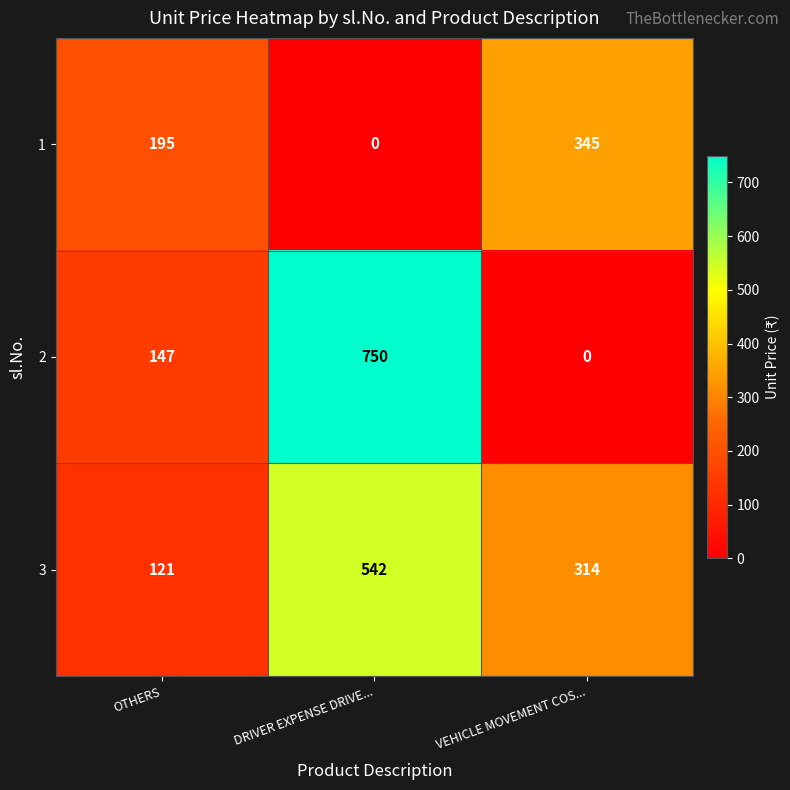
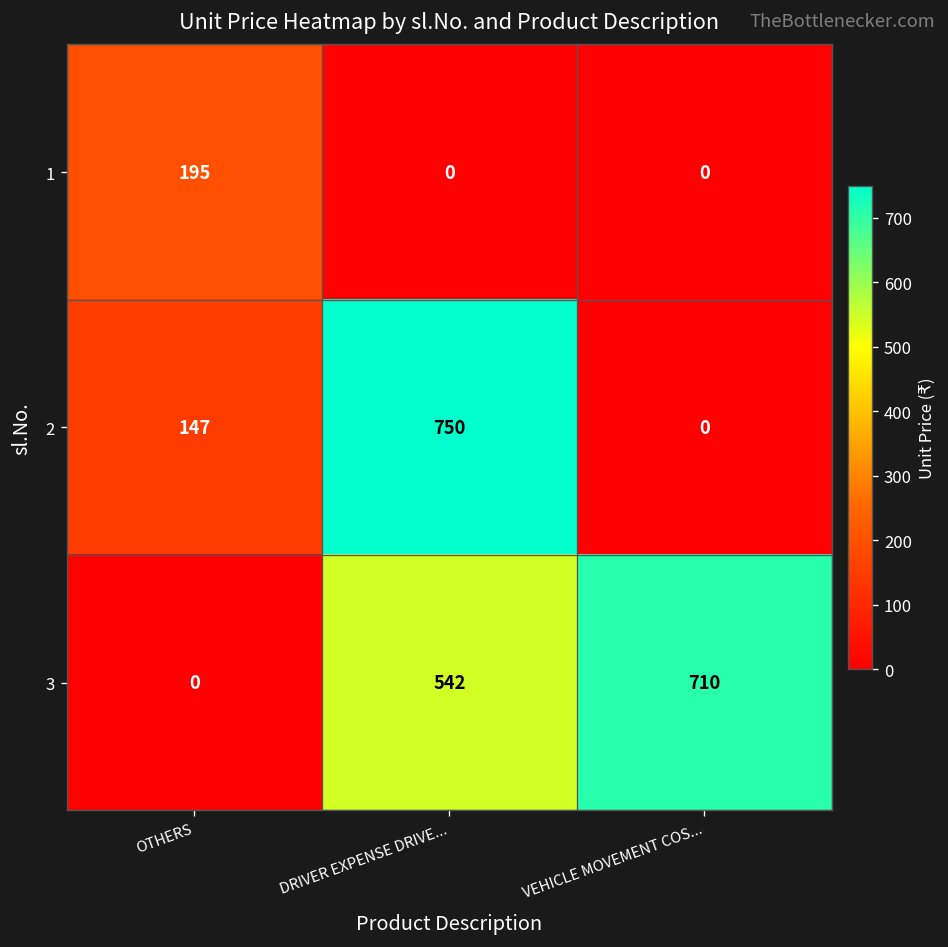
1, VEHICLE MOVEMENT COS...: 345 -> 0
3, OTHERS: 121 -> 0
3, VEHICLE MOVEMENT COS...: 314 -> 710
